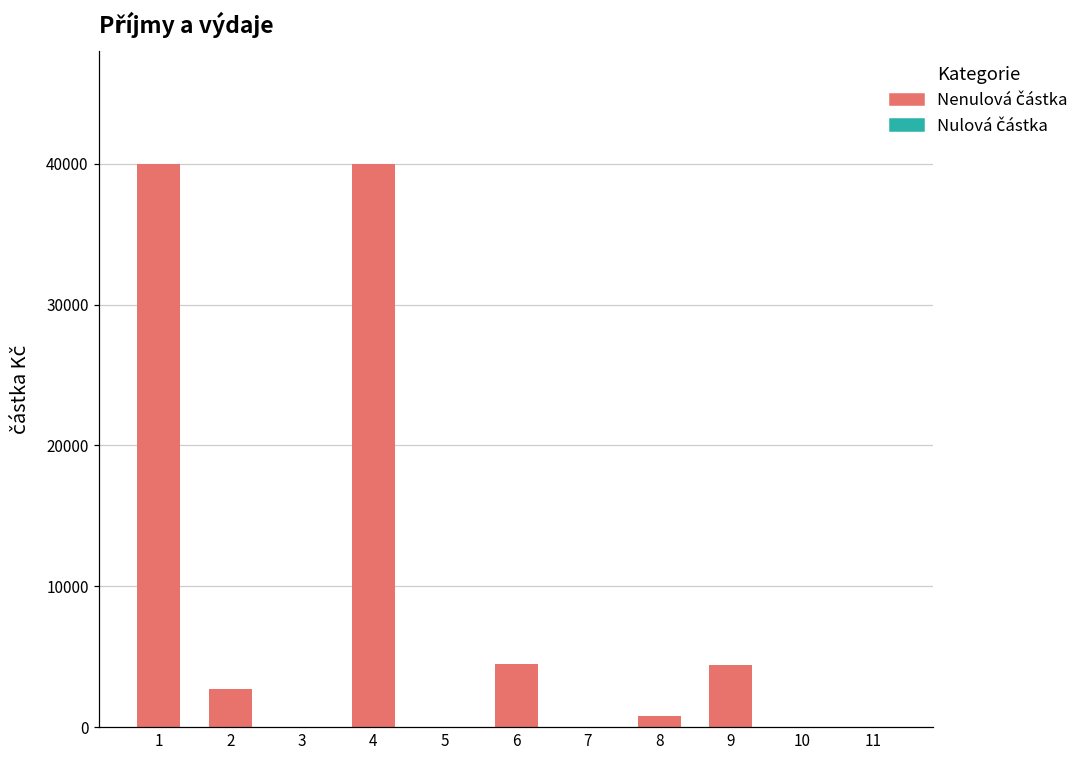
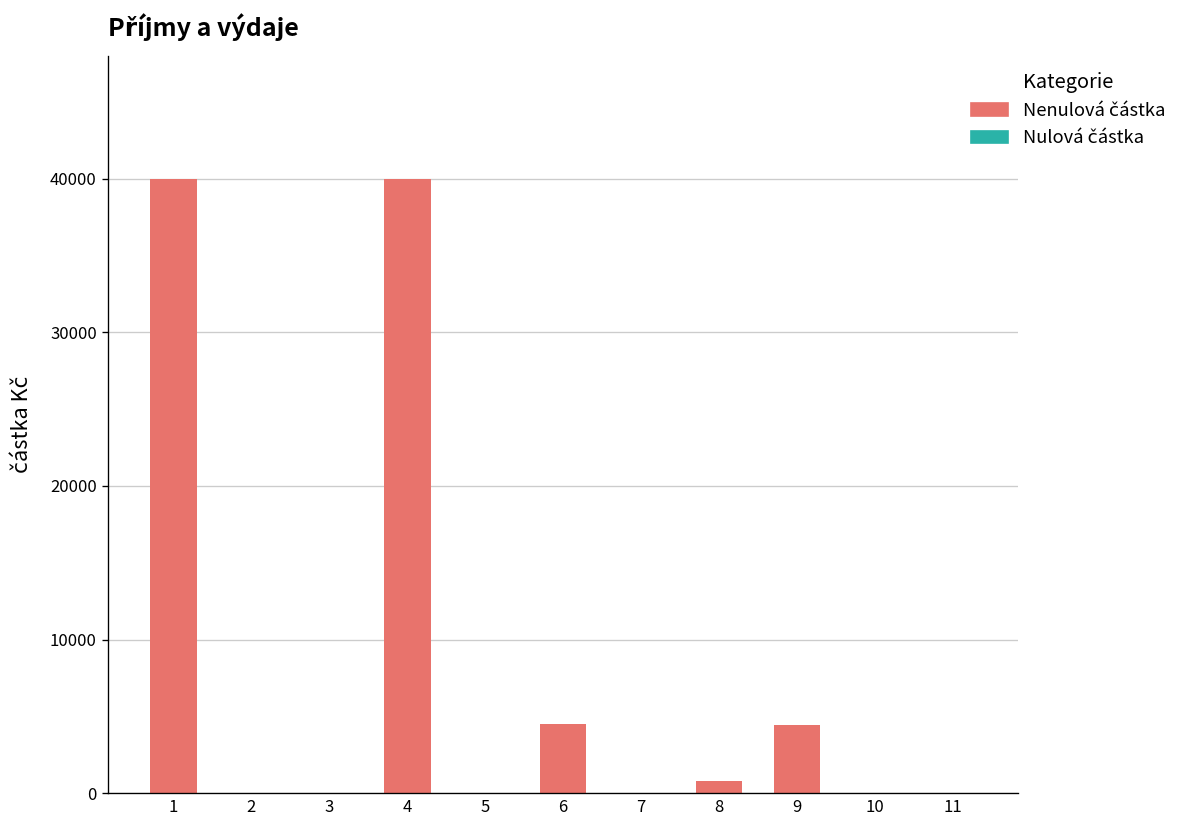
2: 2700 -> 0
